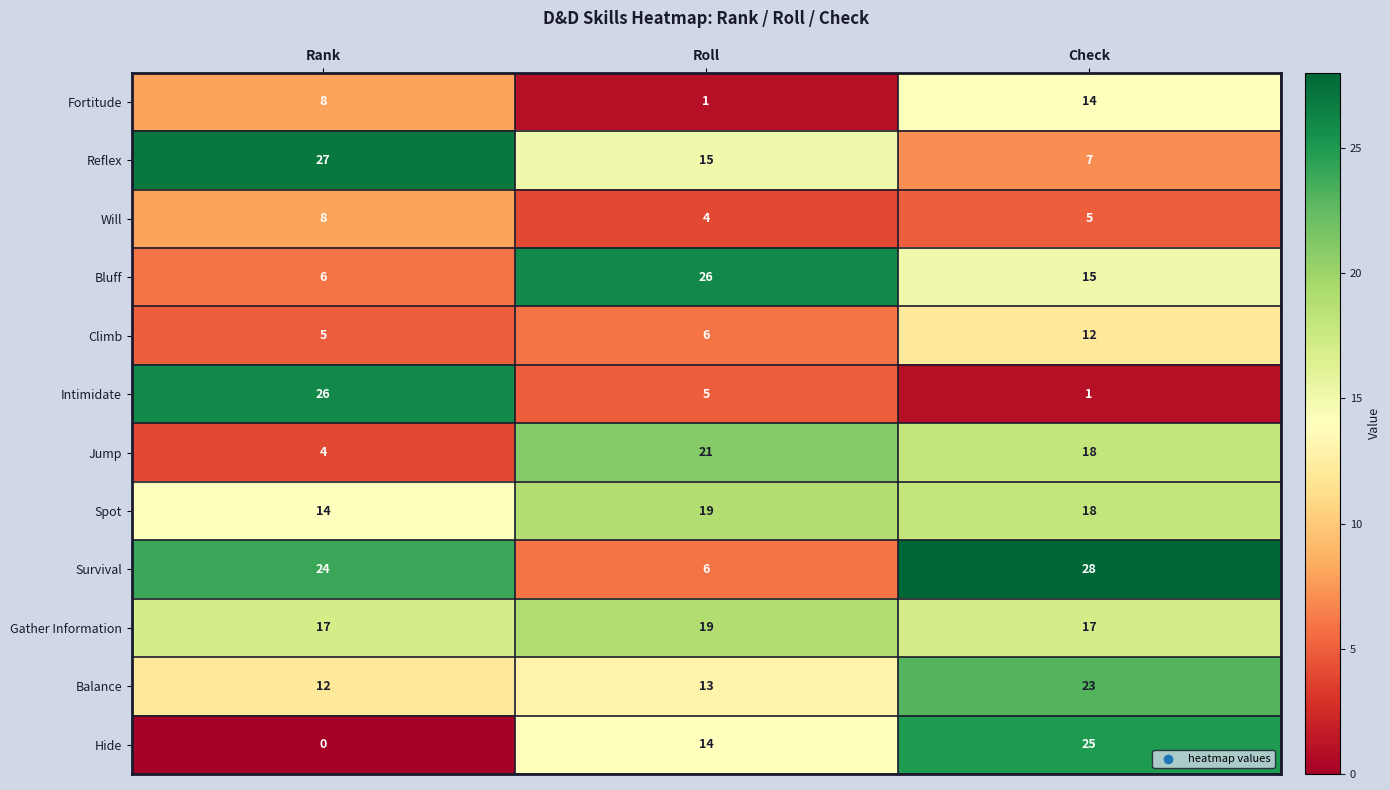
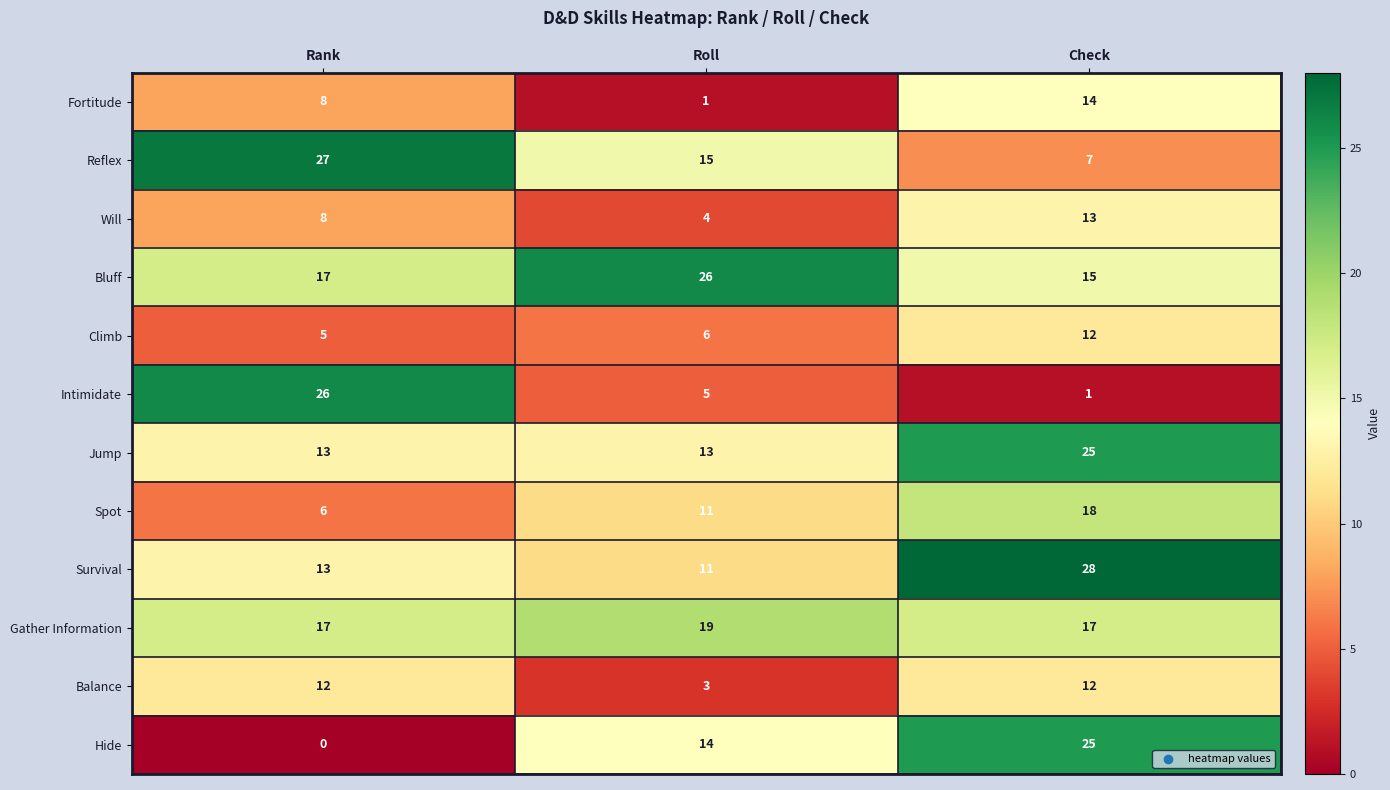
Will, Check: 5 -> 13
Bluff, Rank: 6 -> 17
Jump, Rank: 4 -> 13
Jump, Roll: 21 -> 13
Jump, Check: 18 -> 25
Spot, Rank: 14 -> 6
Spot, Roll: 19 -> 11
Survival, Rank: 24 -> 13
Survival, Roll: 6 -> 11
Balance, Roll: 13 -> 3
Balance, Check: 23 -> 12
